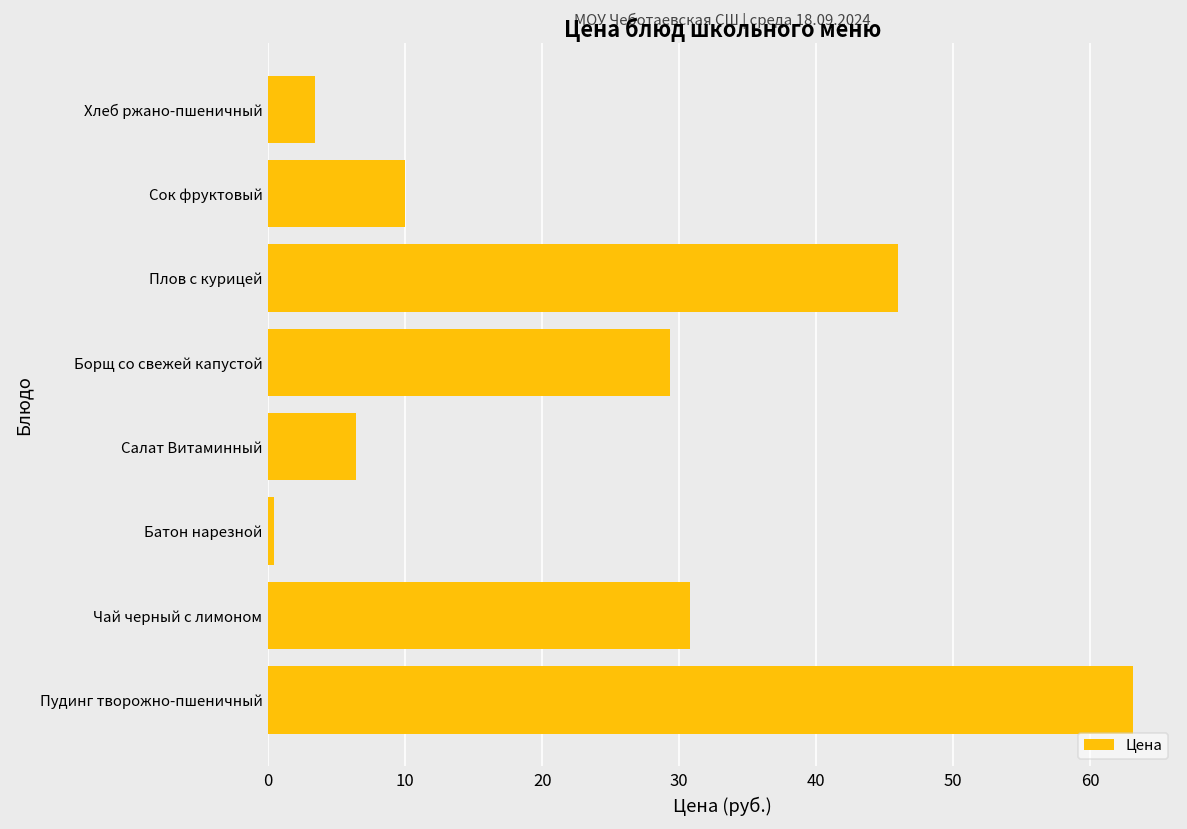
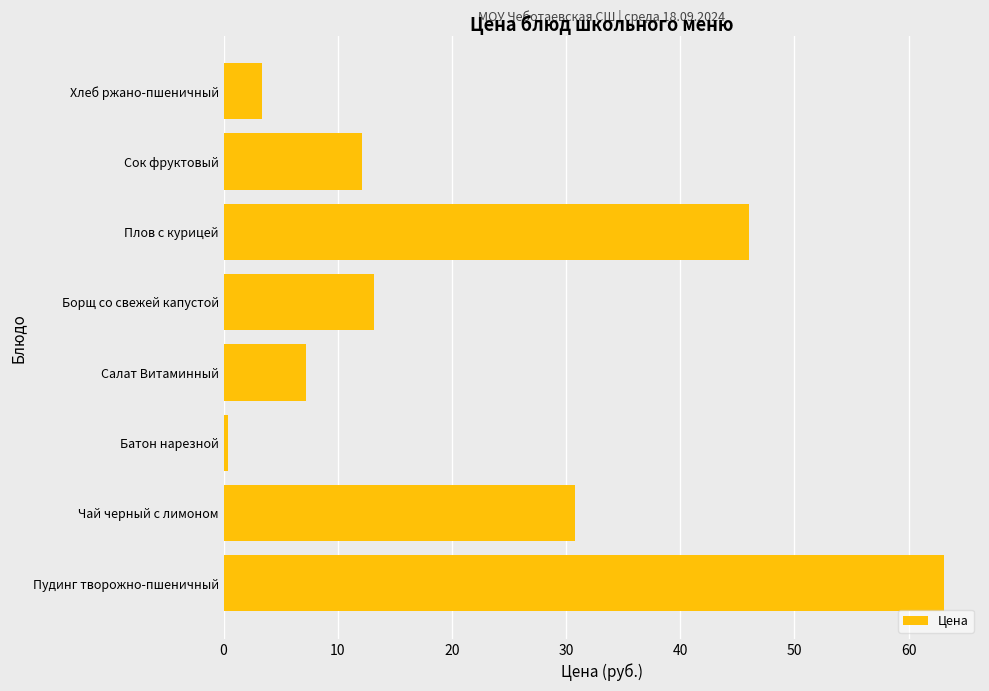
Сок фруктовый: 10.0 -> 12.1
Борщ со свежей капустой: 29.3 -> 13.2
Салат Витаминный: 6.4 -> 7.2
